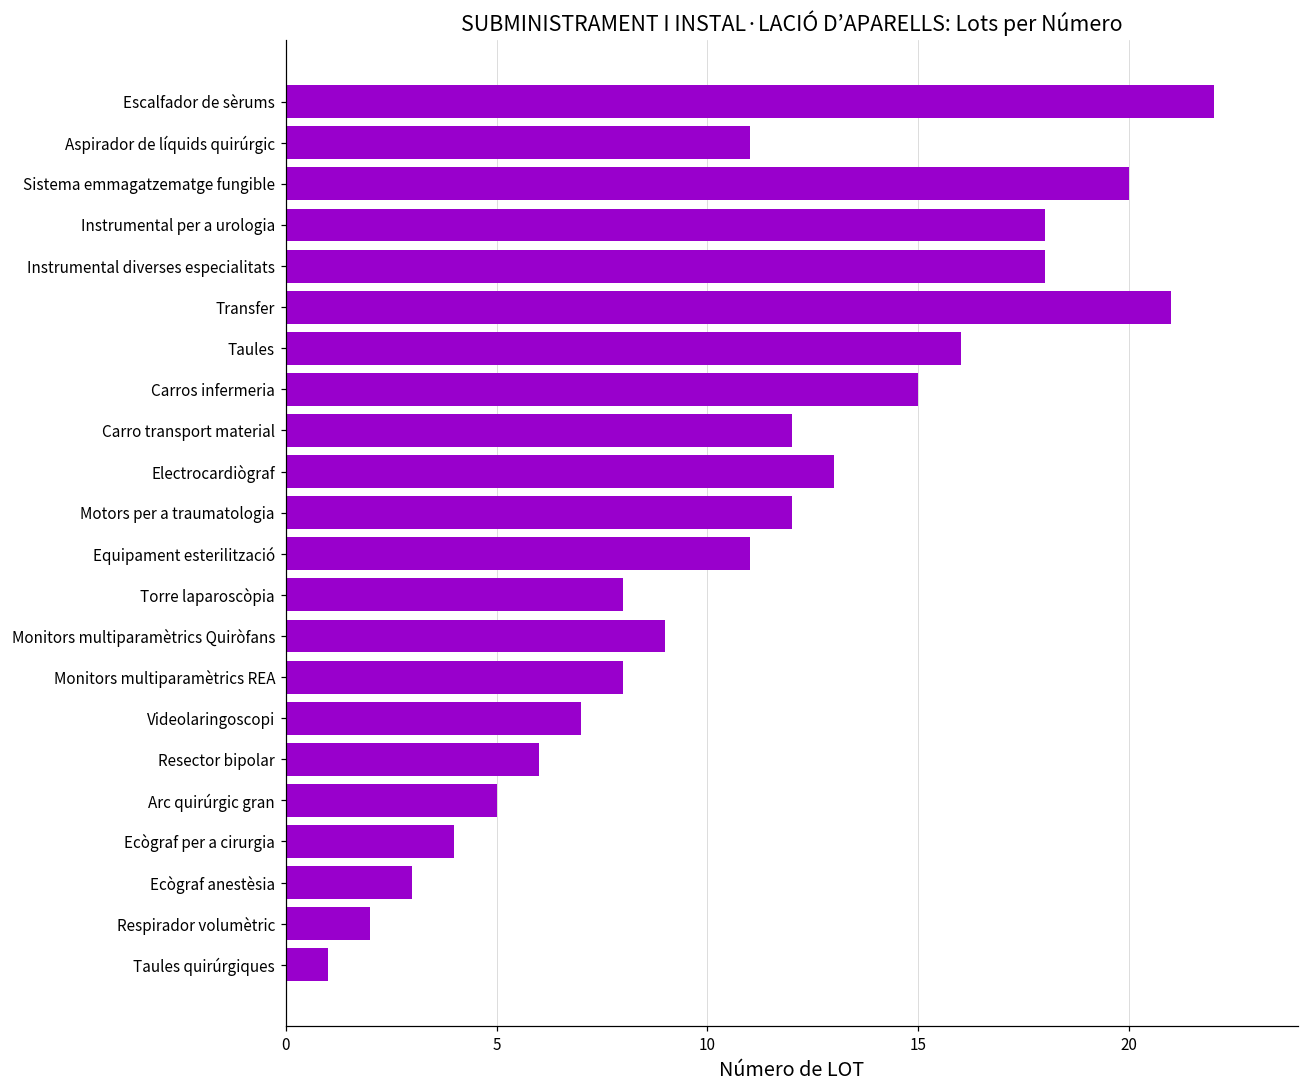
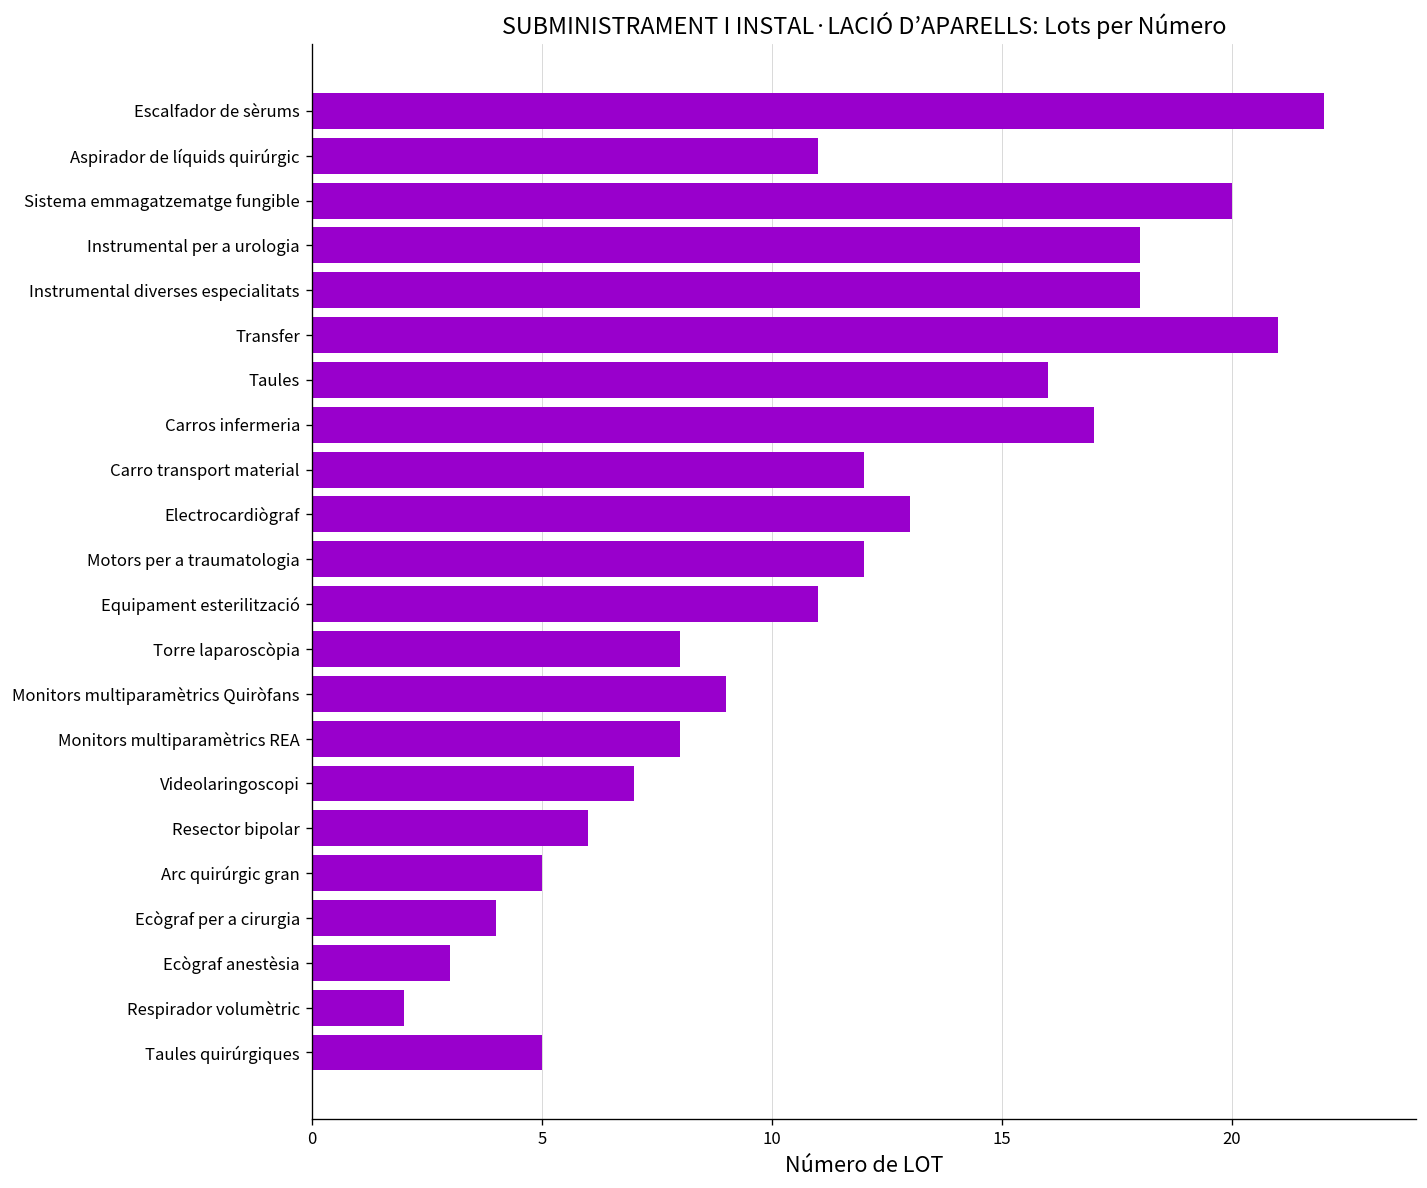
Carros infermeria: 15 -> 17
Taules quirúrgiques: 1 -> 5
